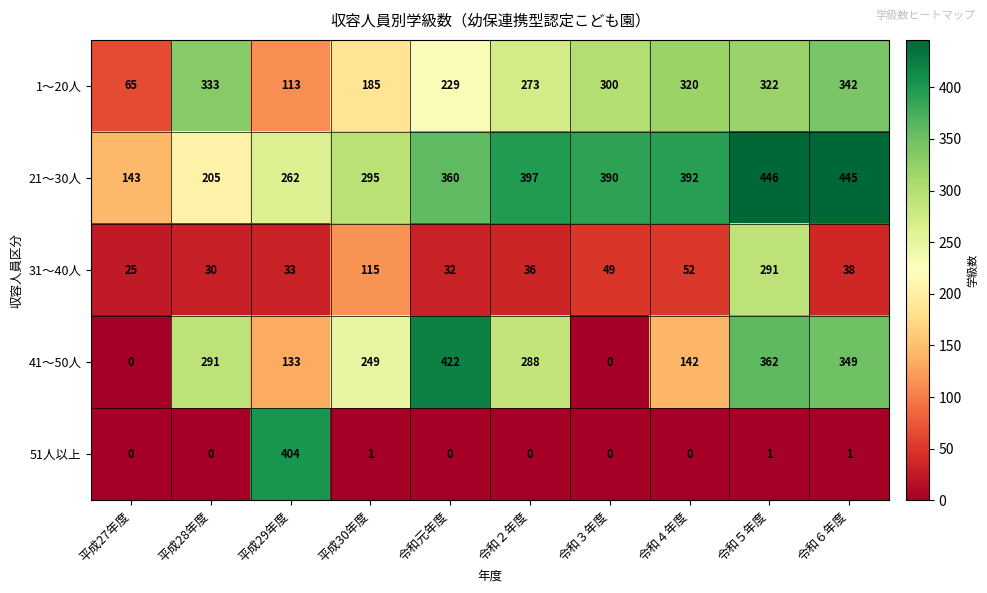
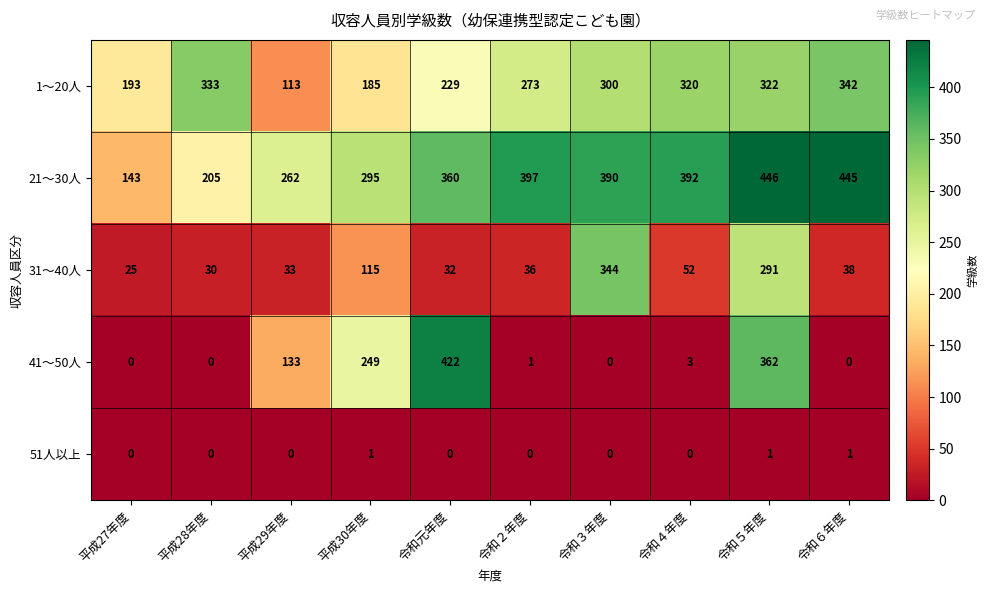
1～20人, 平成27年度: 65 -> 193
31～40人, 令和３年度: 49 -> 344
41～50人, 平成28年度: 291 -> 0
41～50人, 令和２年度: 288 -> 1
41～50人, 令和４年度: 142 -> 3
41～50人, 令和６年度: 349 -> 0
51人以上, 平成29年度: 404 -> 0
